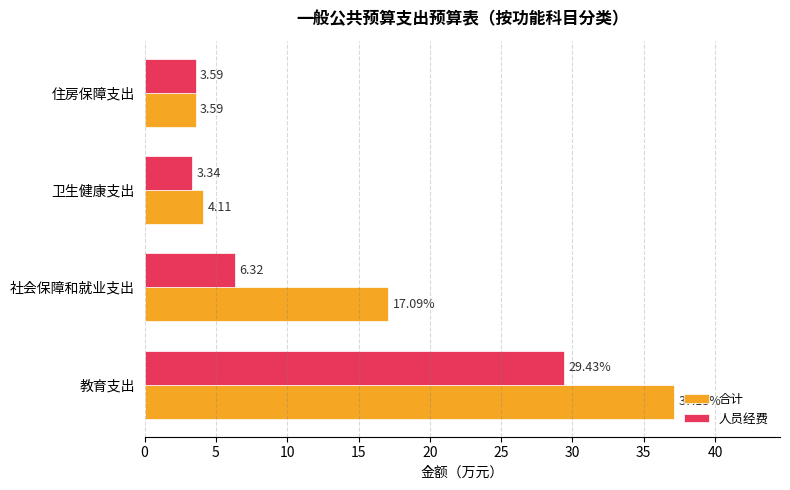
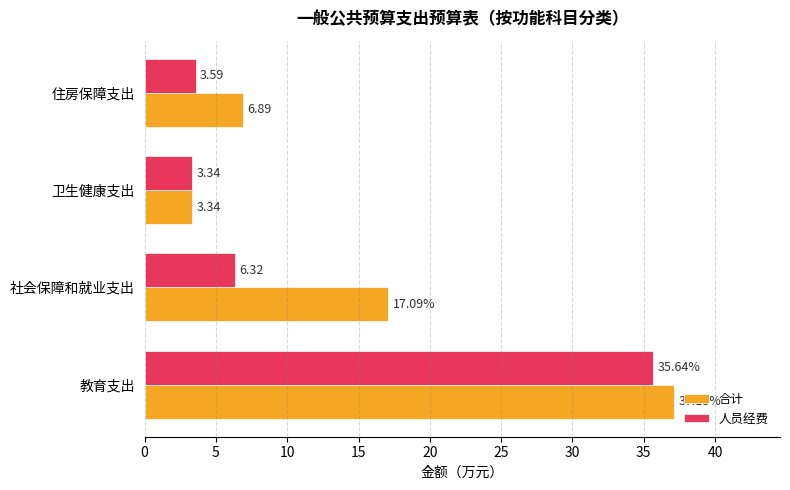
合计, 住房保障支出: 3.59 -> 6.89
合计, 卫生健康支出: 4.11 -> 3.34
人员经费, 教育支出: 29.43% -> 35.64%
